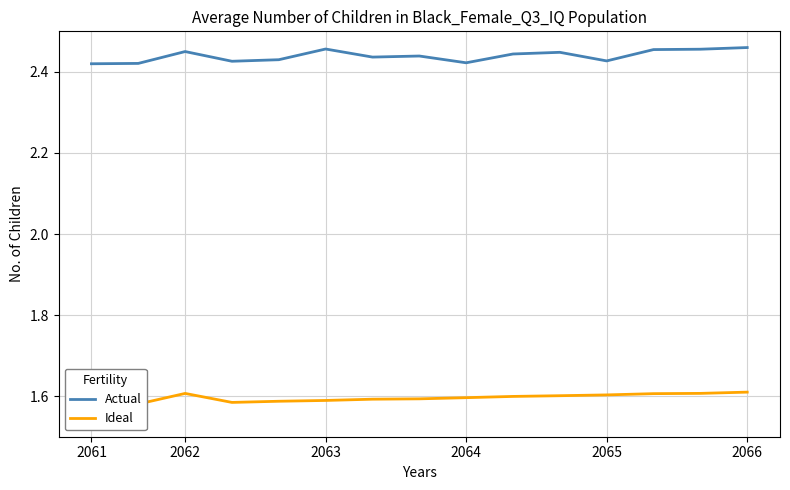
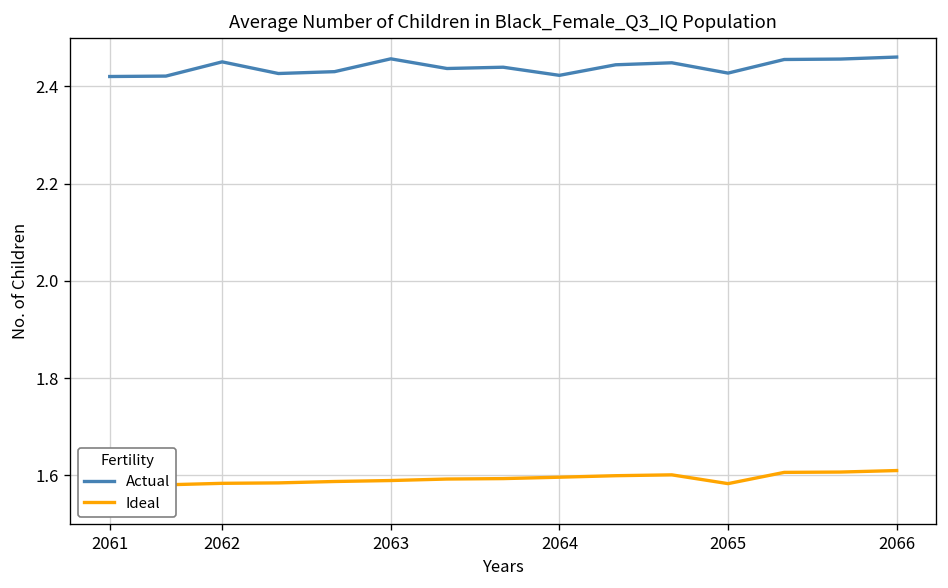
Ideal, 2062: 1.61 -> 1.58
Ideal, 2065: 1.60 -> 1.58
